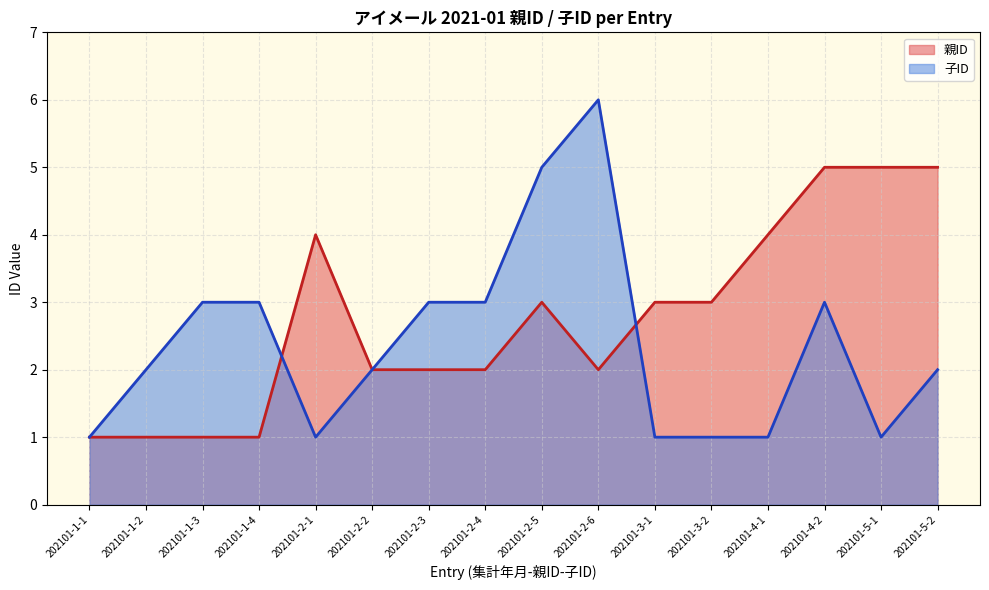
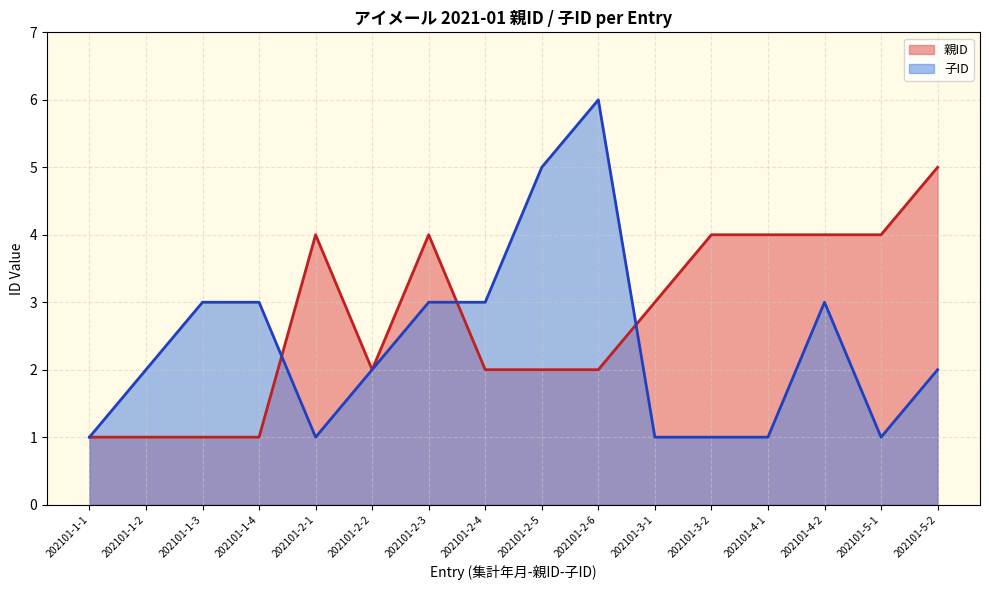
親ID, 202101-2-3: 2 -> 4
親ID, 202101-2-5: 3 -> 2
親ID, 202101-3-2: 3 -> 4
親ID, 202101-4-2: 5 -> 4
親ID, 202101-5-1: 5 -> 4
